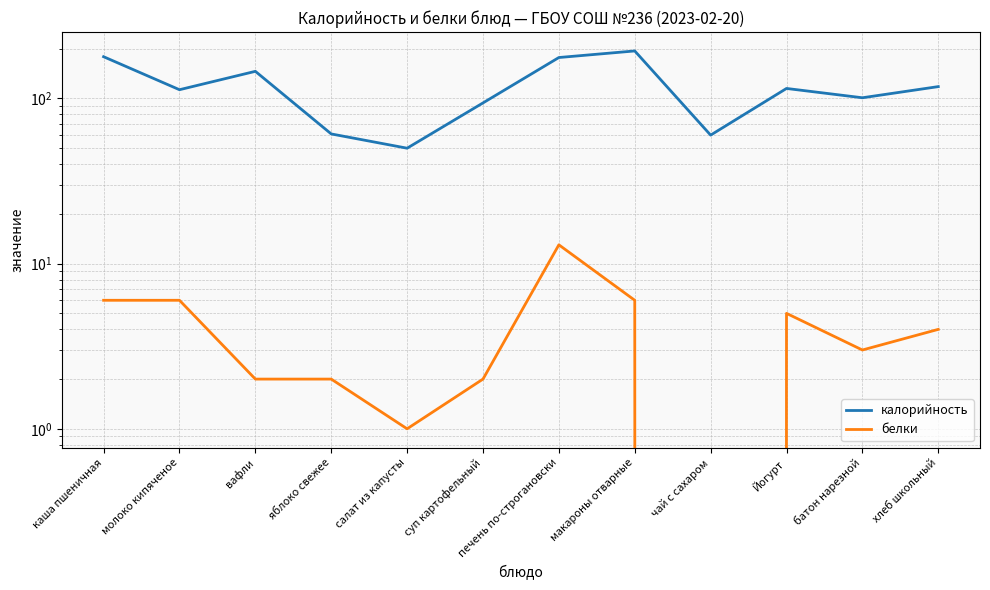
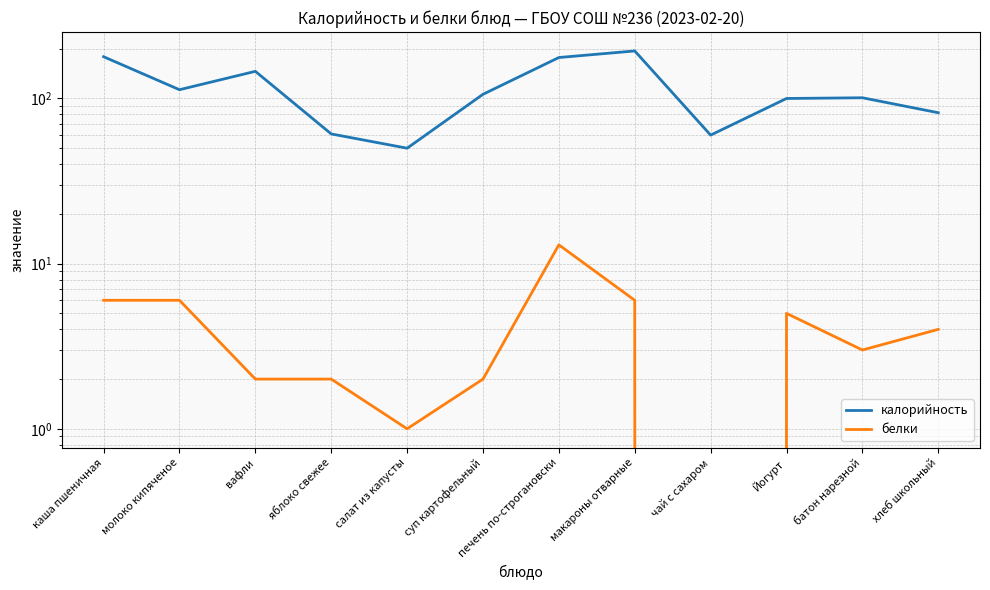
калорийность, суп картофельный: 90 -> 110
калорийность, Йогурт: 120 -> 100
калорийность, хлеб школьный: 120 -> 80
